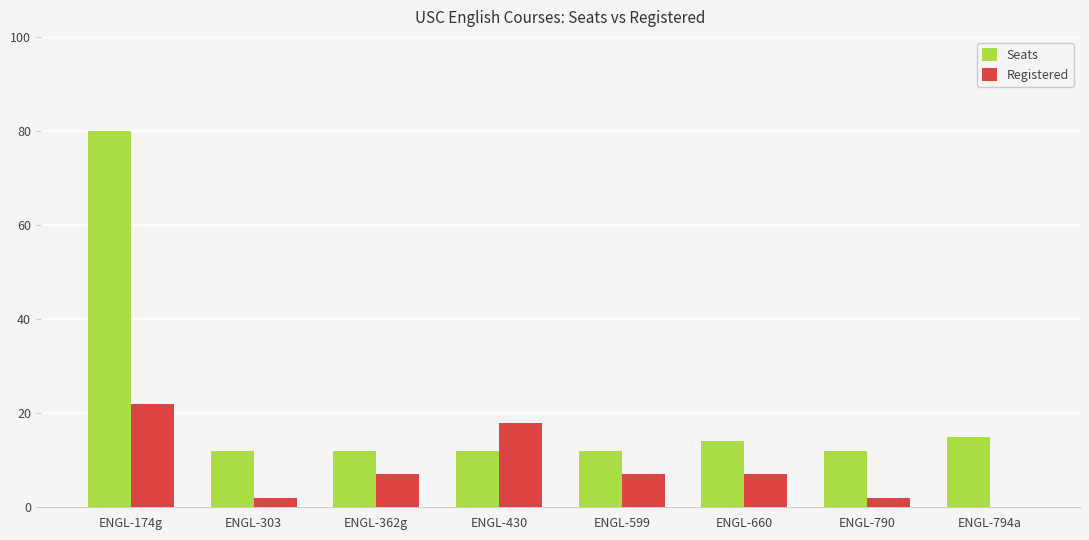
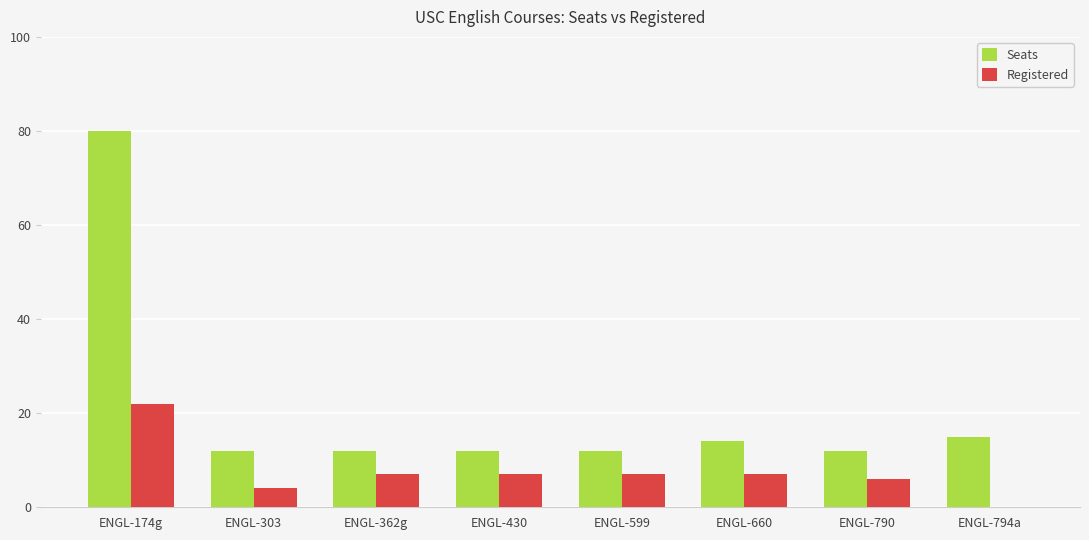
Registered, ENGL-303: 2 -> 4
Registered, ENGL-430: 18 -> 7
Registered, ENGL-790: 2 -> 6
